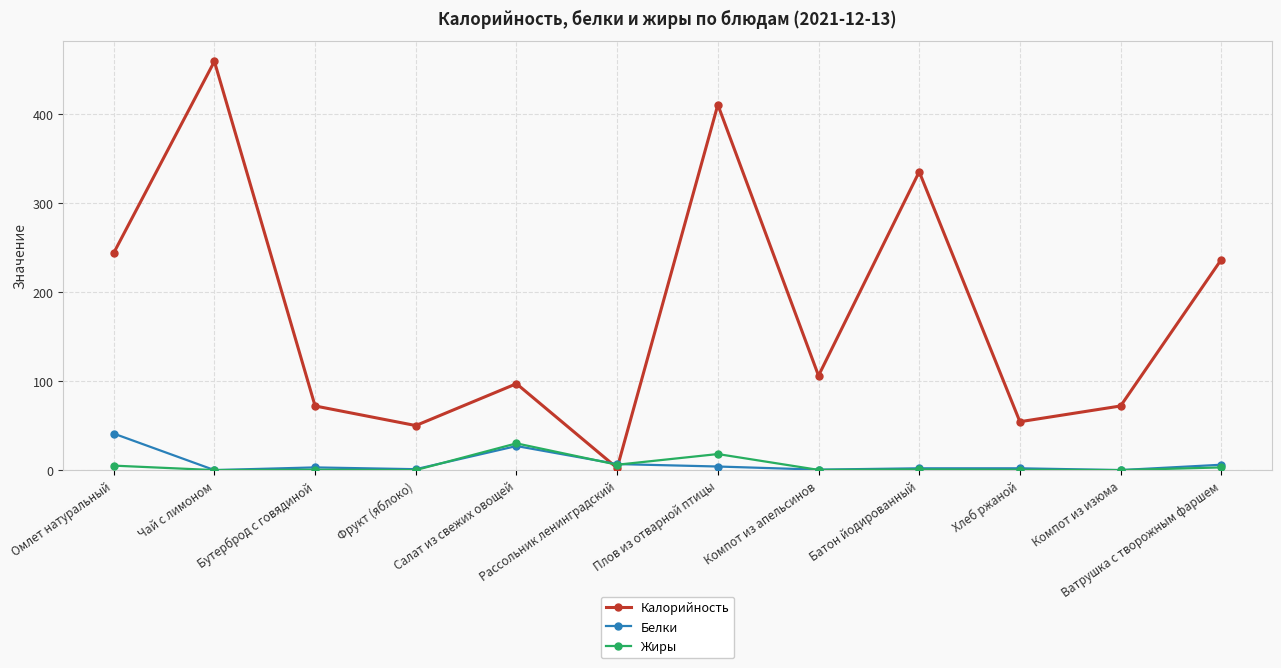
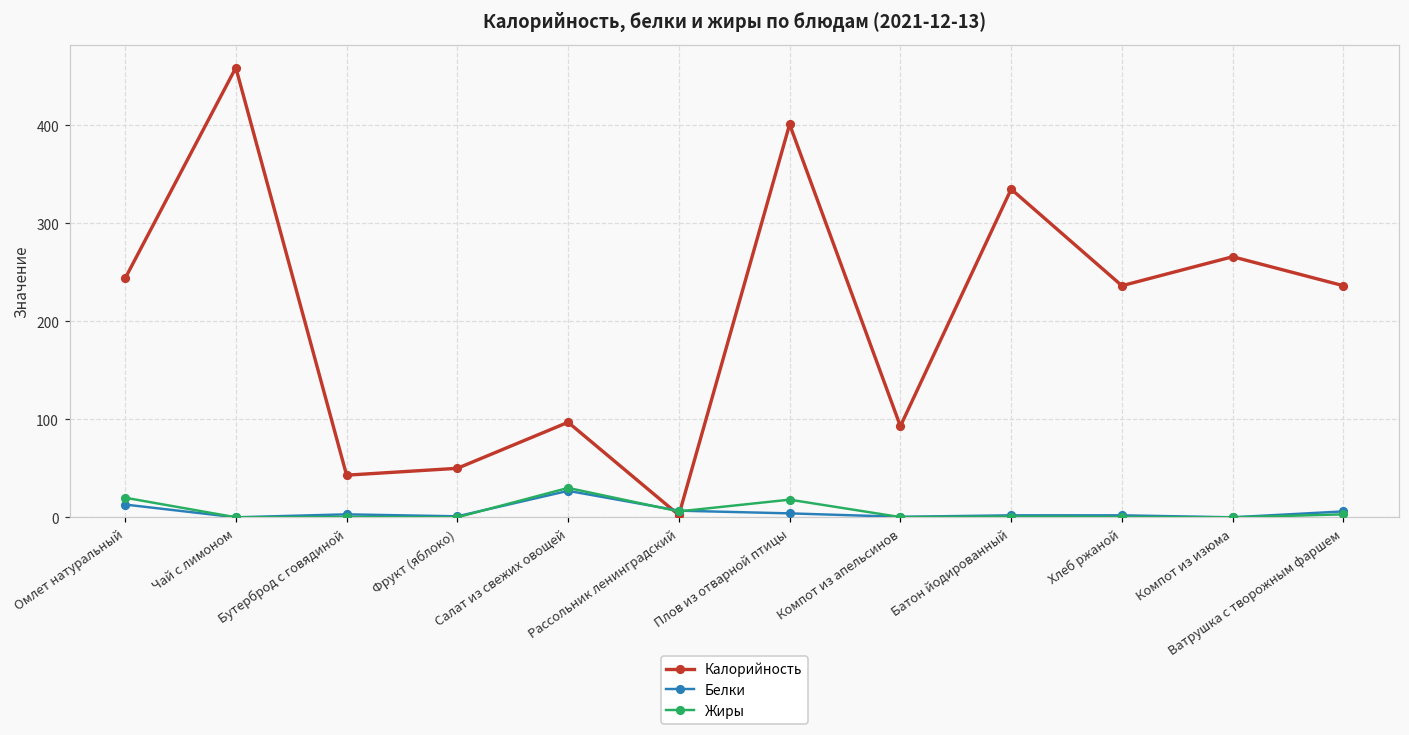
Белки, Омлет натуральный: 40 -> 10
Жиры, Омлет натуральный: 10 -> 20
Калорийность, Бутерброд с говядиной: 70 -> 40
Калорийность, Плов из отварной птицы: 410 -> 400
Калорийность, Компот из апельсинов: 110 -> 90
Калорийность, Хлеб ржаной: 50 -> 240
Калорийность, Компот из изюма: 70 -> 270
